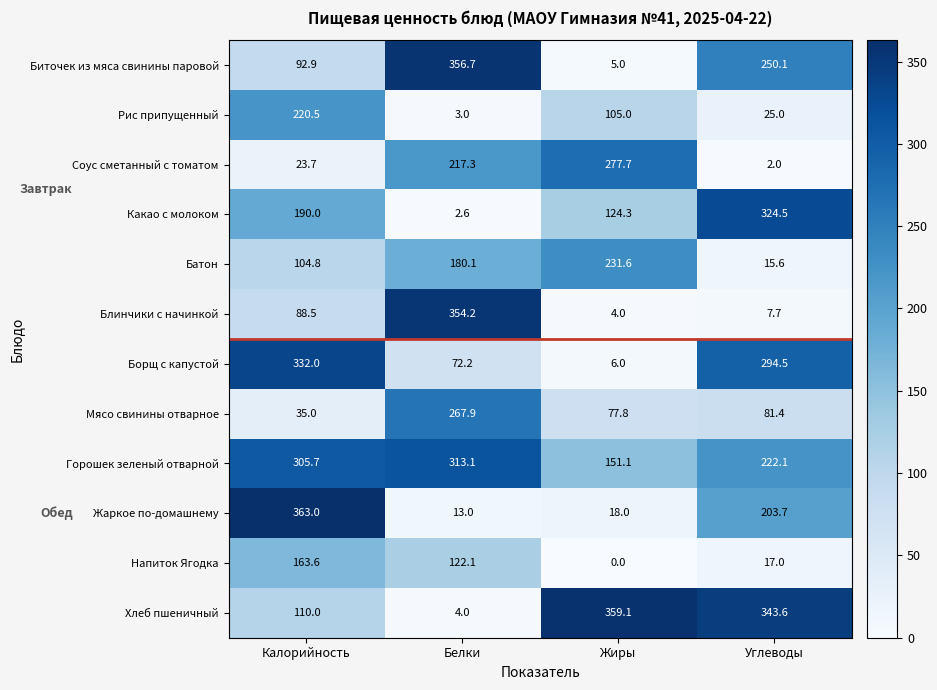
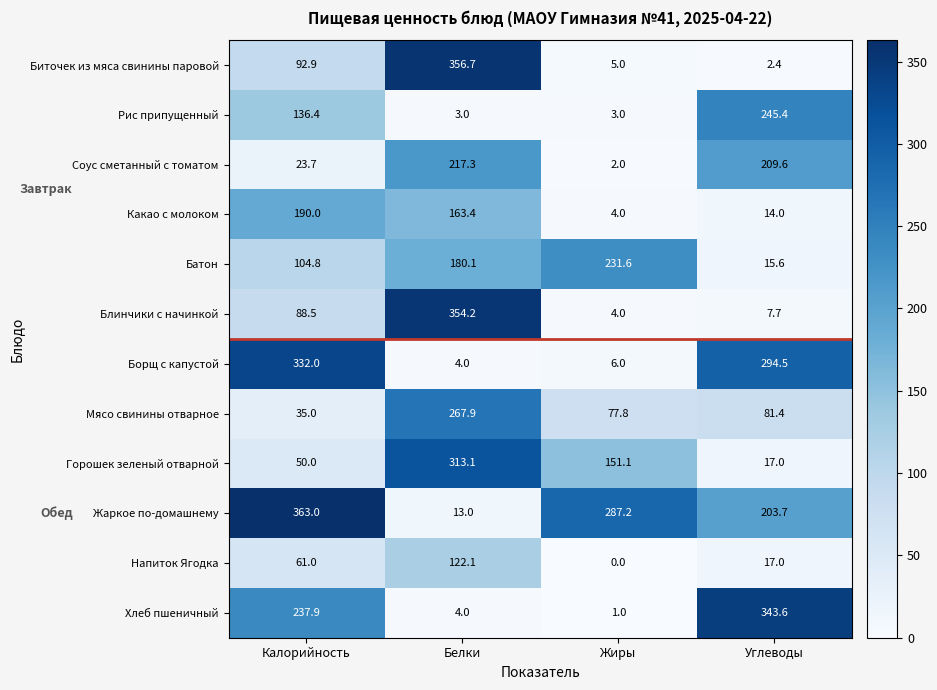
Биточек из мяса свинины паровой, Углеводы: 250.1 -> 2.4
Рис припущенный, Калорийность: 220.5 -> 136.4
Рис припущенный, Жиры: 105.0 -> 3.0
Рис припущенный, Углеводы: 25.0 -> 245.4
Соус сметанный с томатом, Жиры: 277.7 -> 2.0
Соус сметанный с томатом, Углеводы: 2.0 -> 209.6
Какао с молоком, Белки: 2.6 -> 163.4
Какао с молоком, Жиры: 124.3 -> 4.0
Какао с молоком, Углеводы: 324.5 -> 14.0
Борщ с капустой, Белки: 72.2 -> 4.0
Горошек зеленый отварной, Калорийность: 305.7 -> 50.0
Горошек зеленый отварной, Углеводы: 222.1 -> 17.0
Жаркое по-домашнему, Жиры: 18.0 -> 287.2
Напиток Ягодка, Калорийность: 163.6 -> 61.0
Хлеб пшеничный, Калорийность: 110.0 -> 237.9
Хлеб пшеничный, Жиры: 359.1 -> 1.0
